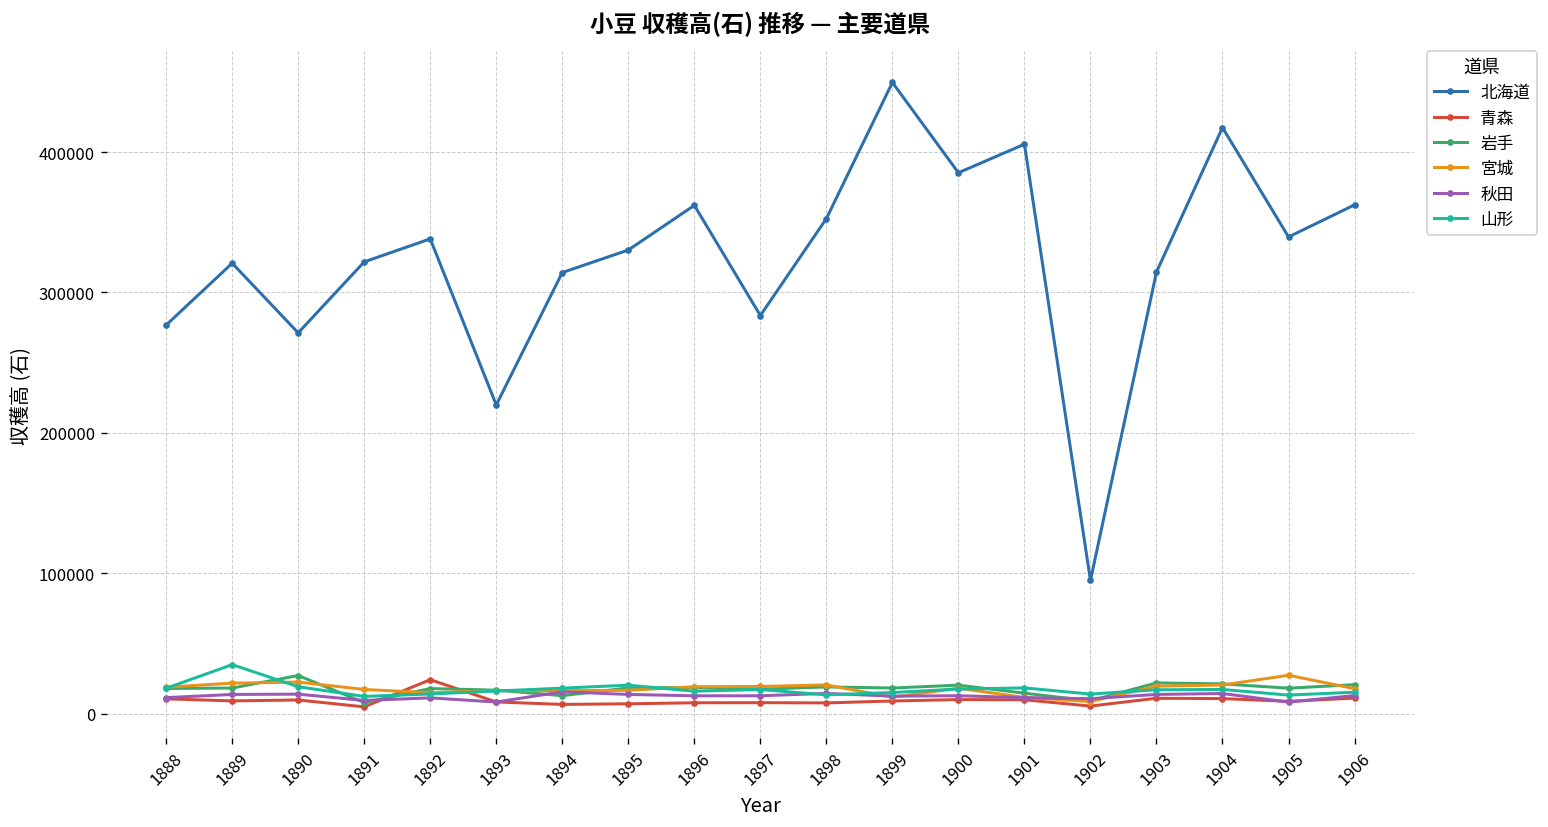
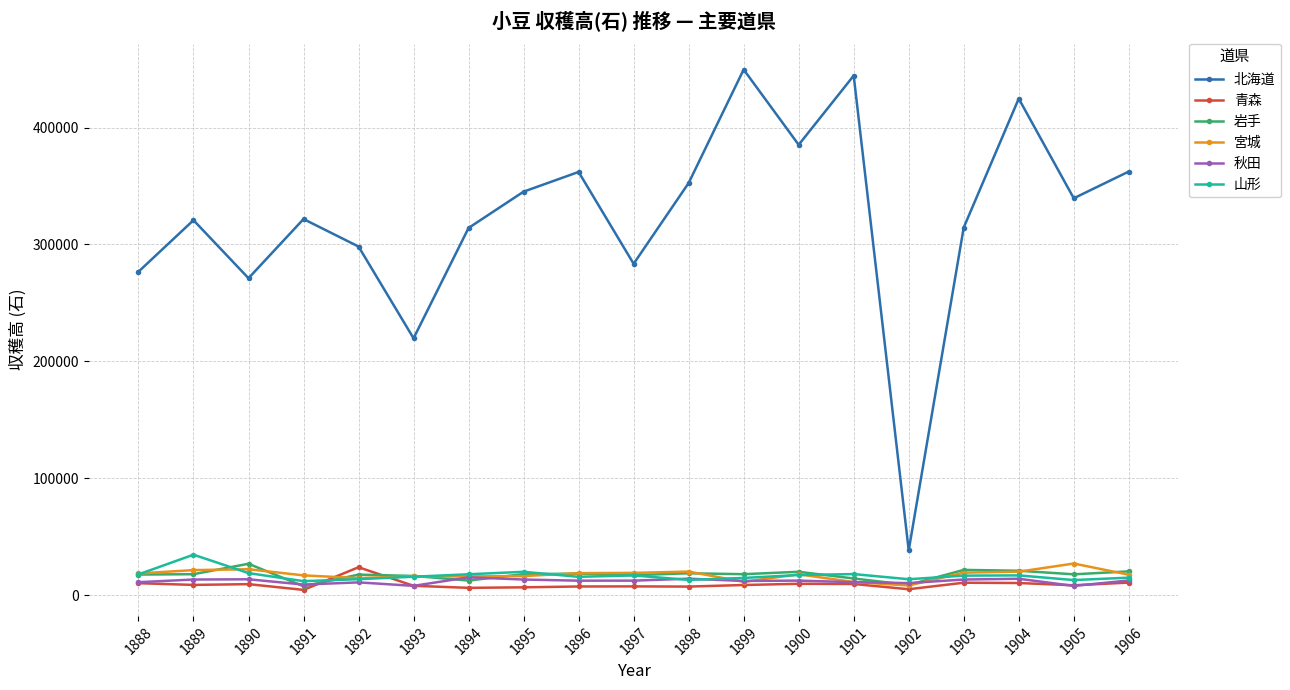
北海道, 1892: 338000 -> 298000
北海道, 1895: 330000 -> 345000
北海道, 1901: 406000 -> 444000
北海道, 1902: 95000 -> 39000
北海道, 1904: 417000 -> 425000
